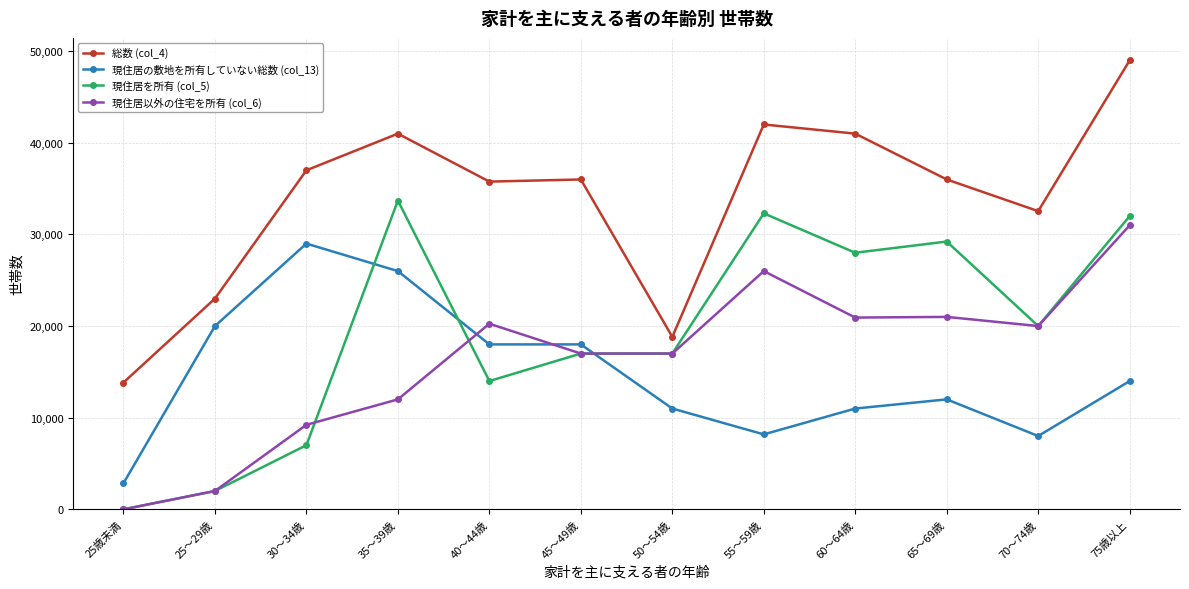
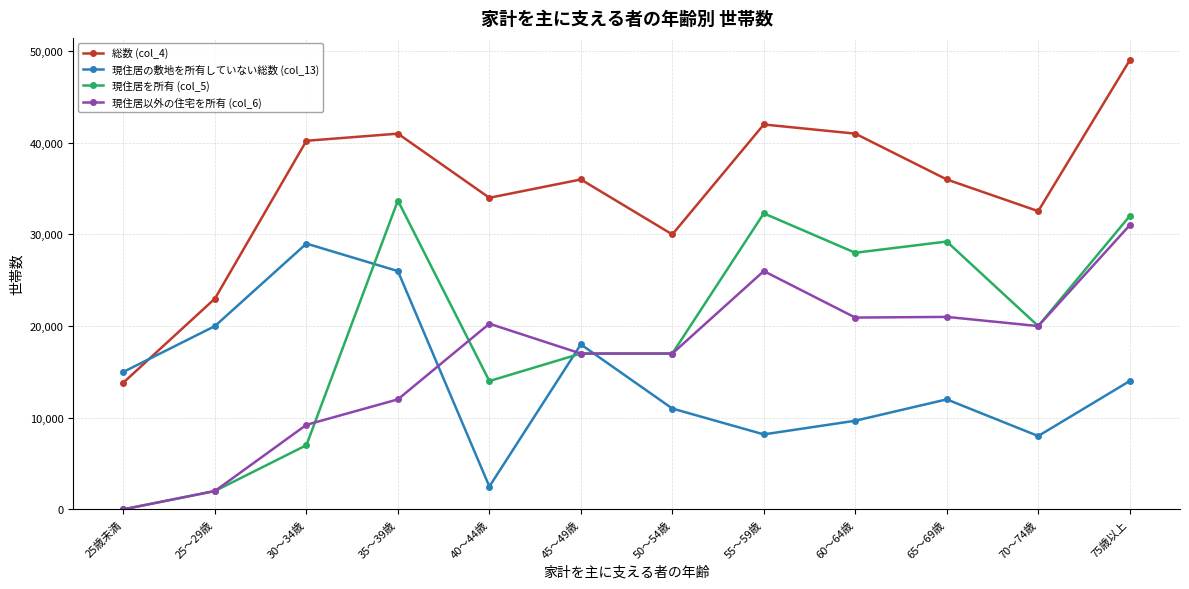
現住居の敷地を所有していない総数 (col_13), 25歳未満: 3,000 -> 15,000
総数 (col_4), 30～34歳: 37,000 -> 40,000
総数 (col_4), 40～44歳: 36,000 -> 34,000
現住居の敷地を所有していない総数 (col_13), 40～44歳: 18,000 -> 2,000
総数 (col_4), 50～54歳: 19,000 -> 30,000
現住居の敷地を所有していない総数 (col_13), 60～64歳: 11,000 -> 10,000
